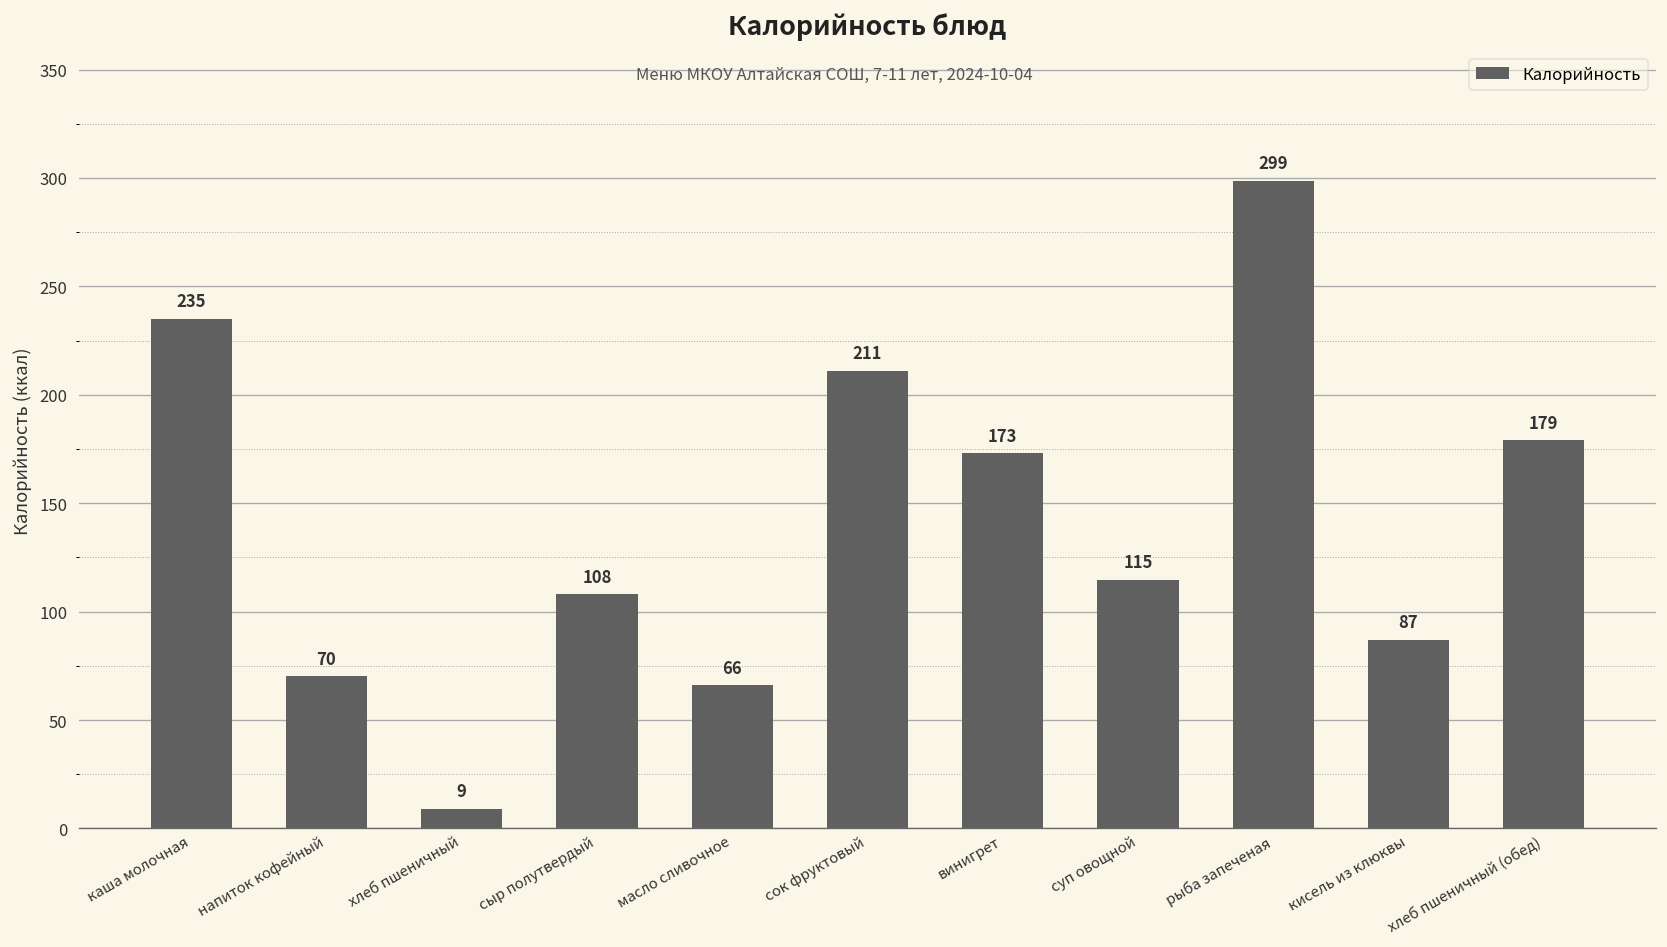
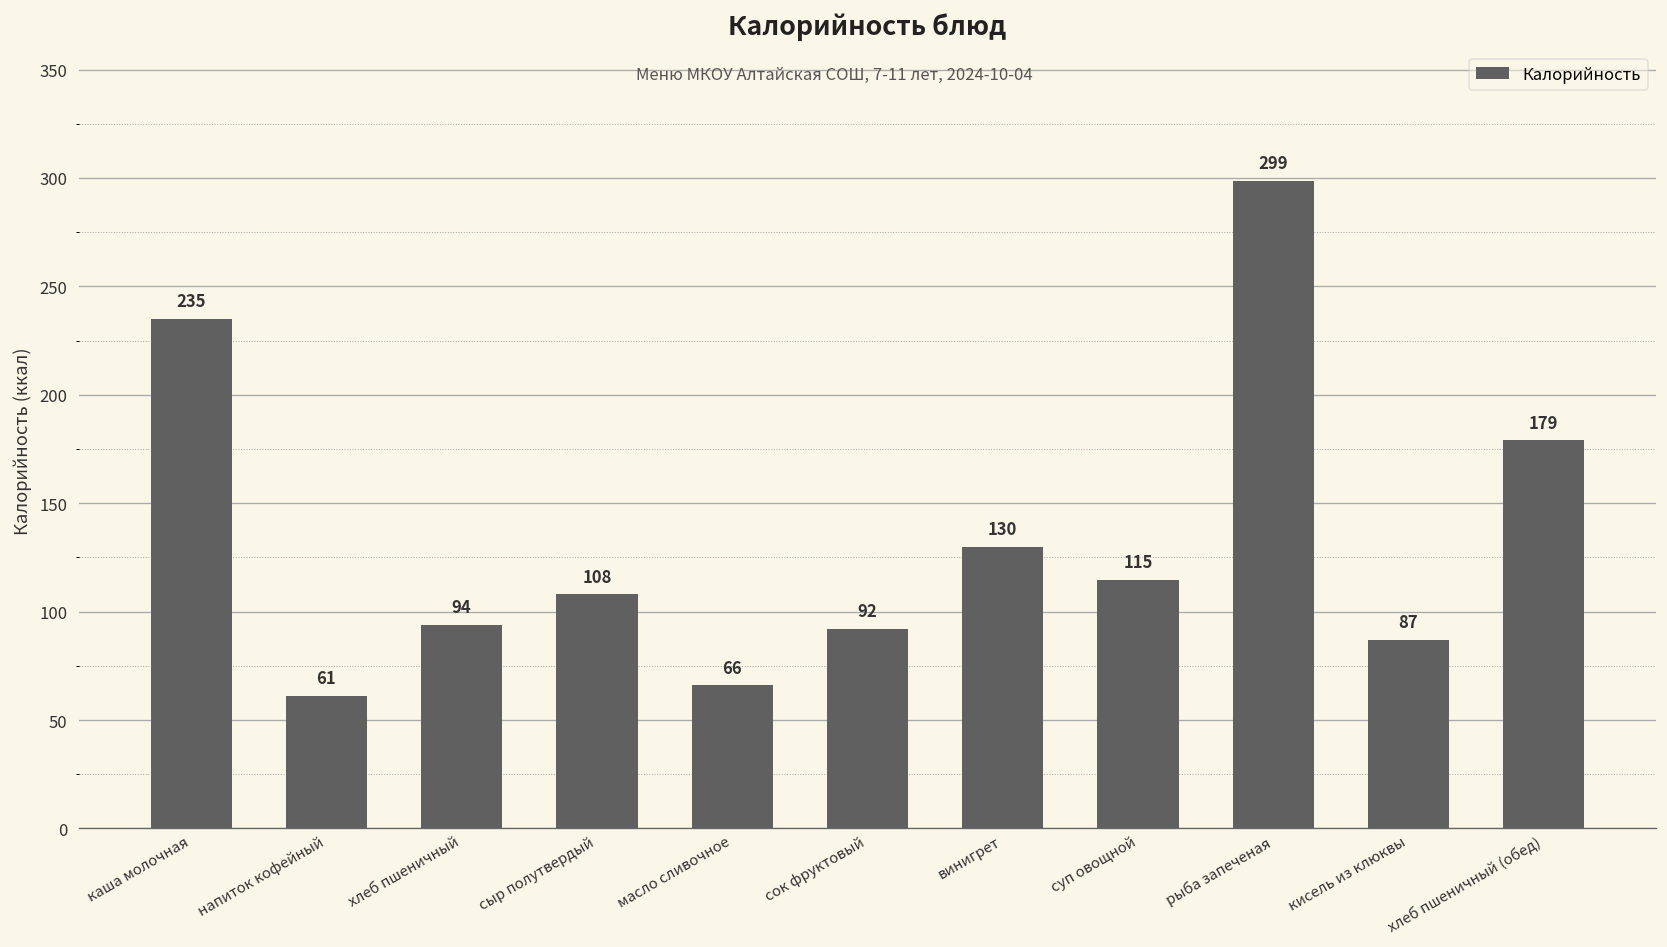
напиток кофейный: 70 -> 61
хлеб пшеничный: 9 -> 94
сок фруктовый: 211 -> 92
винигрет: 173 -> 130
